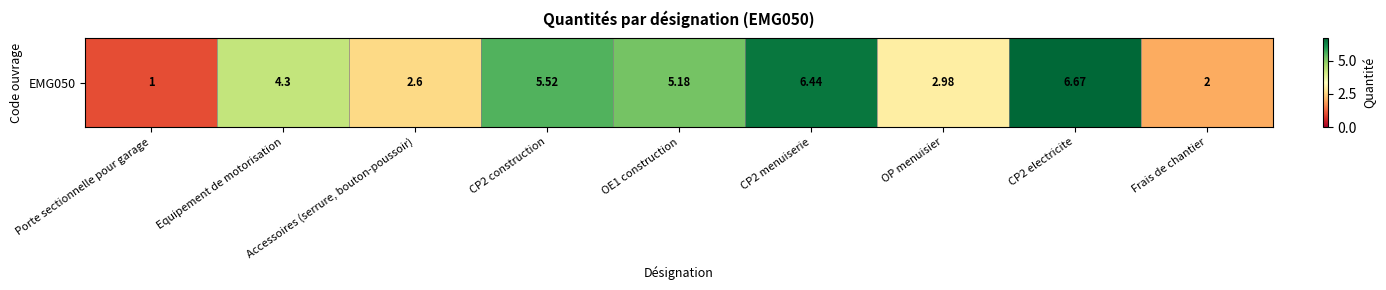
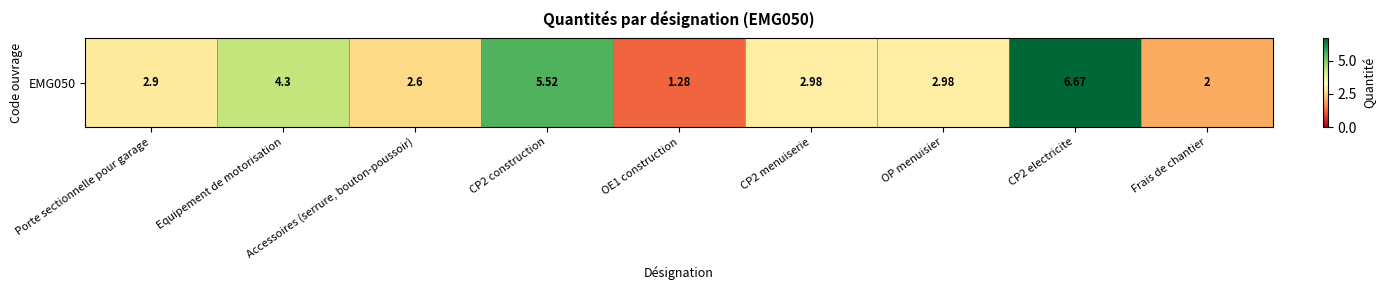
EMG050, Porte sectionnelle pour garage: 1 -> 2.9
EMG050, OE1 construction: 5.18 -> 1.28
EMG050, CP2 menuiserie: 6.44 -> 2.98
